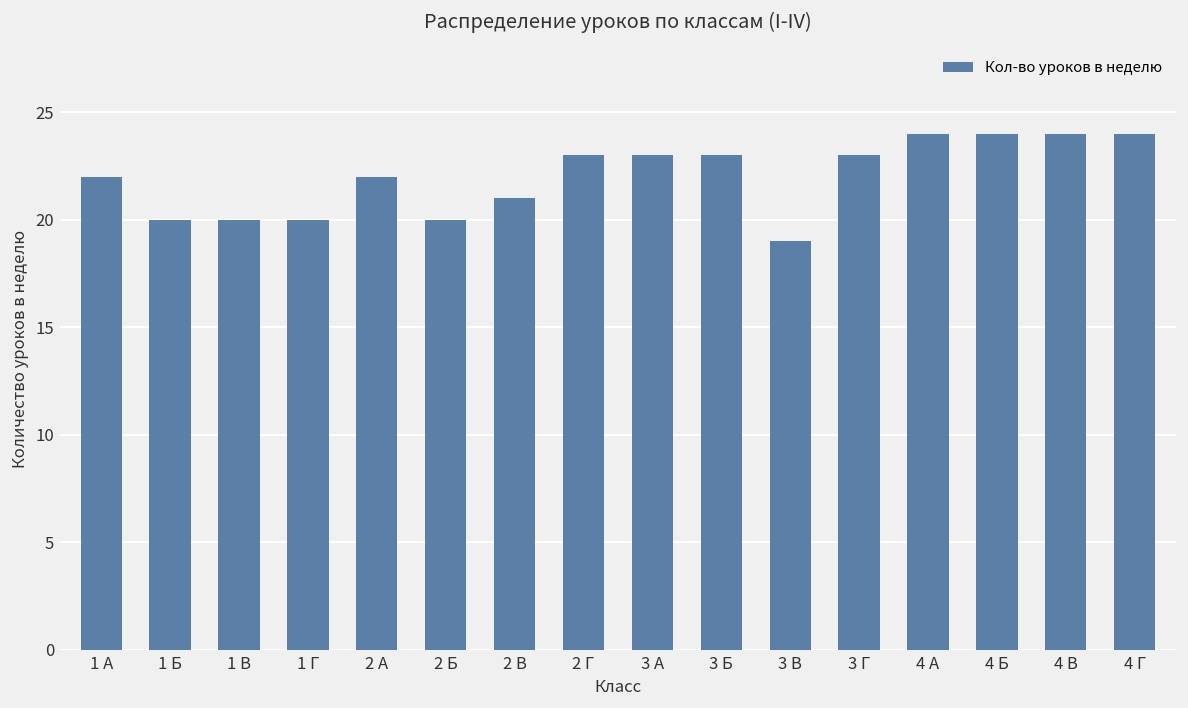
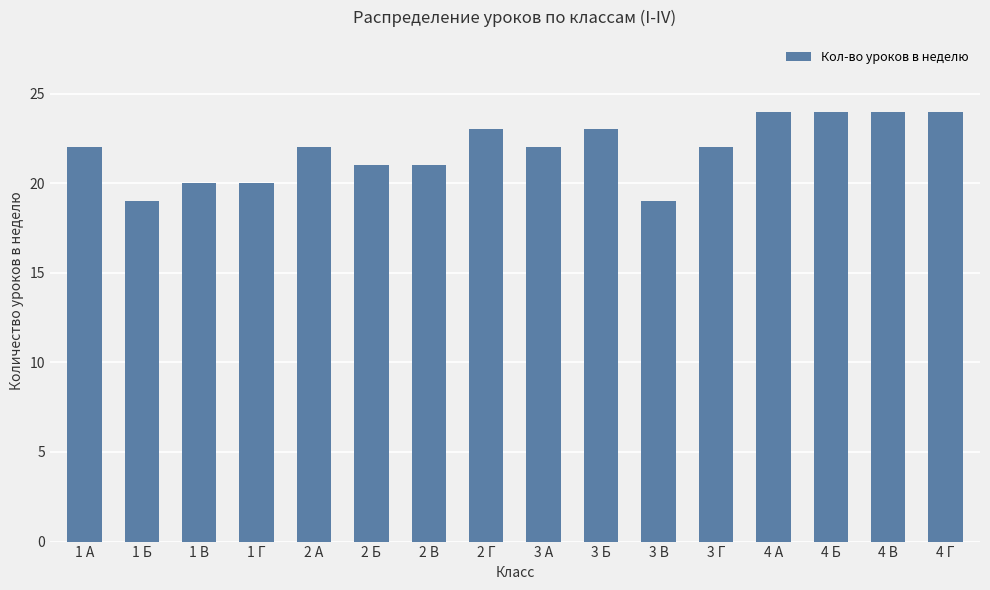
1 Б: 20 -> 19
2 Б: 20 -> 21
3 А: 23 -> 22
3 Г: 23 -> 22
